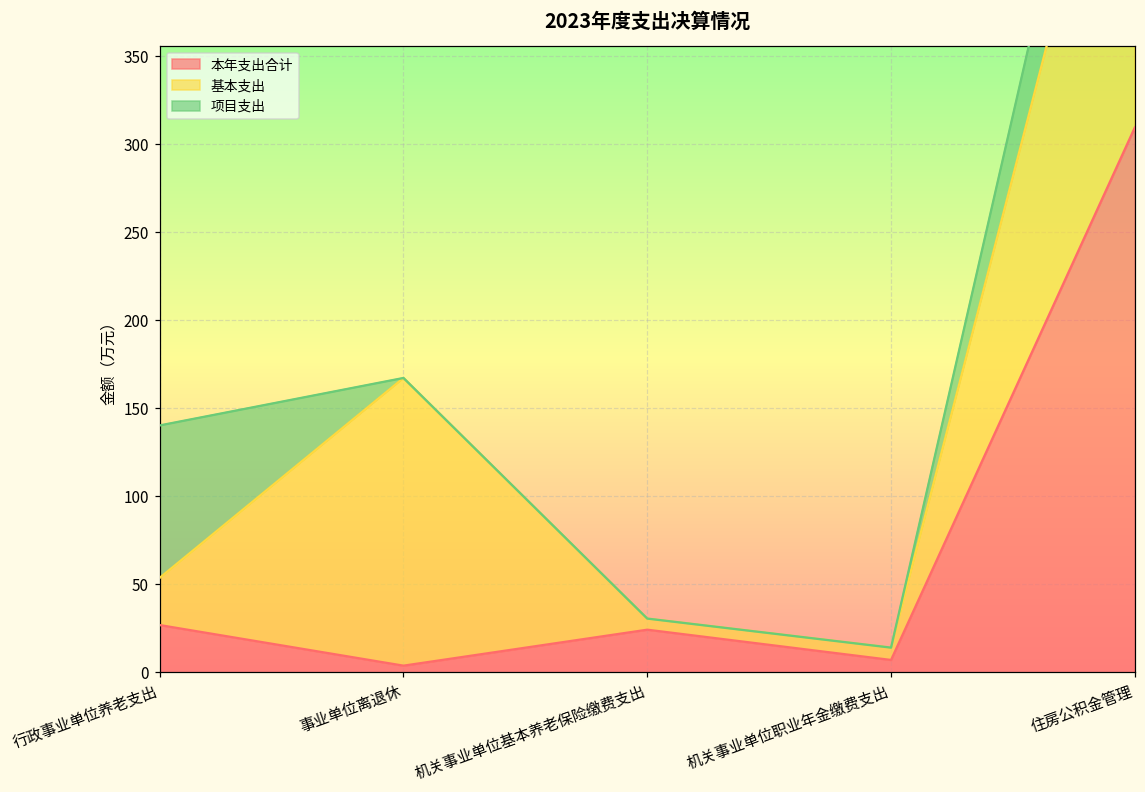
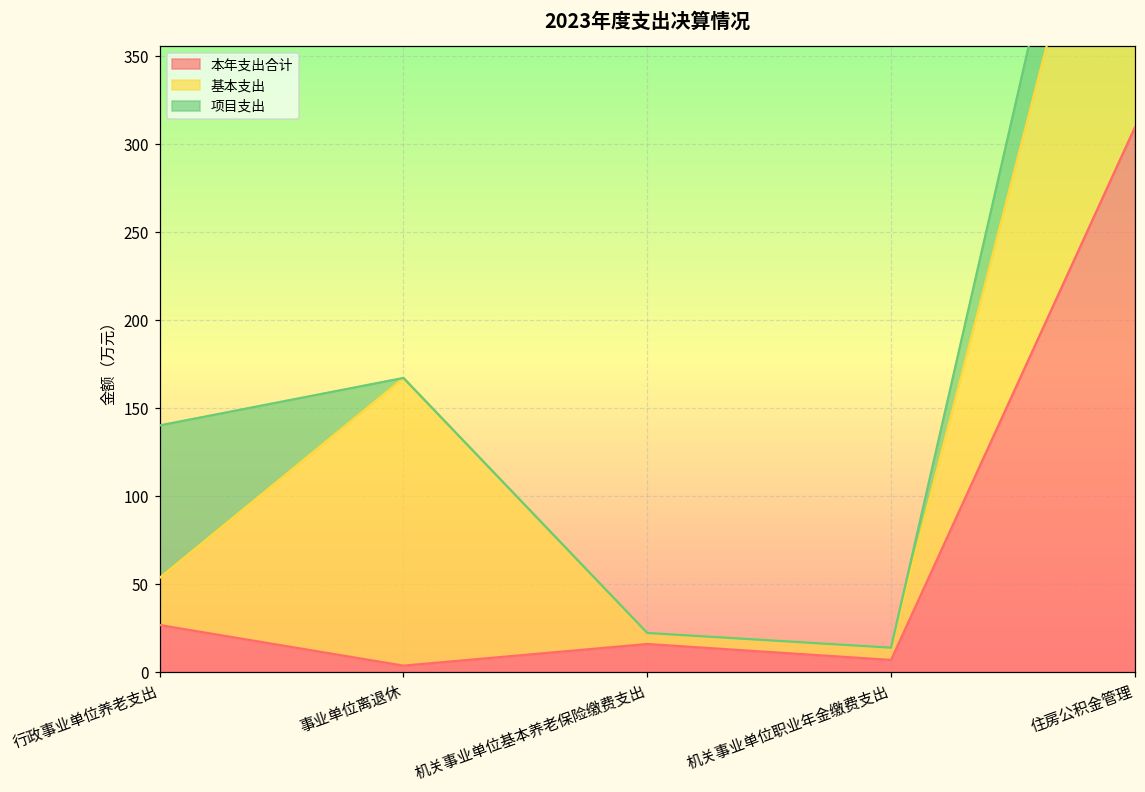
本年支出合计, 机关事业单位基本养老保险缴费支出: 24 -> 16
